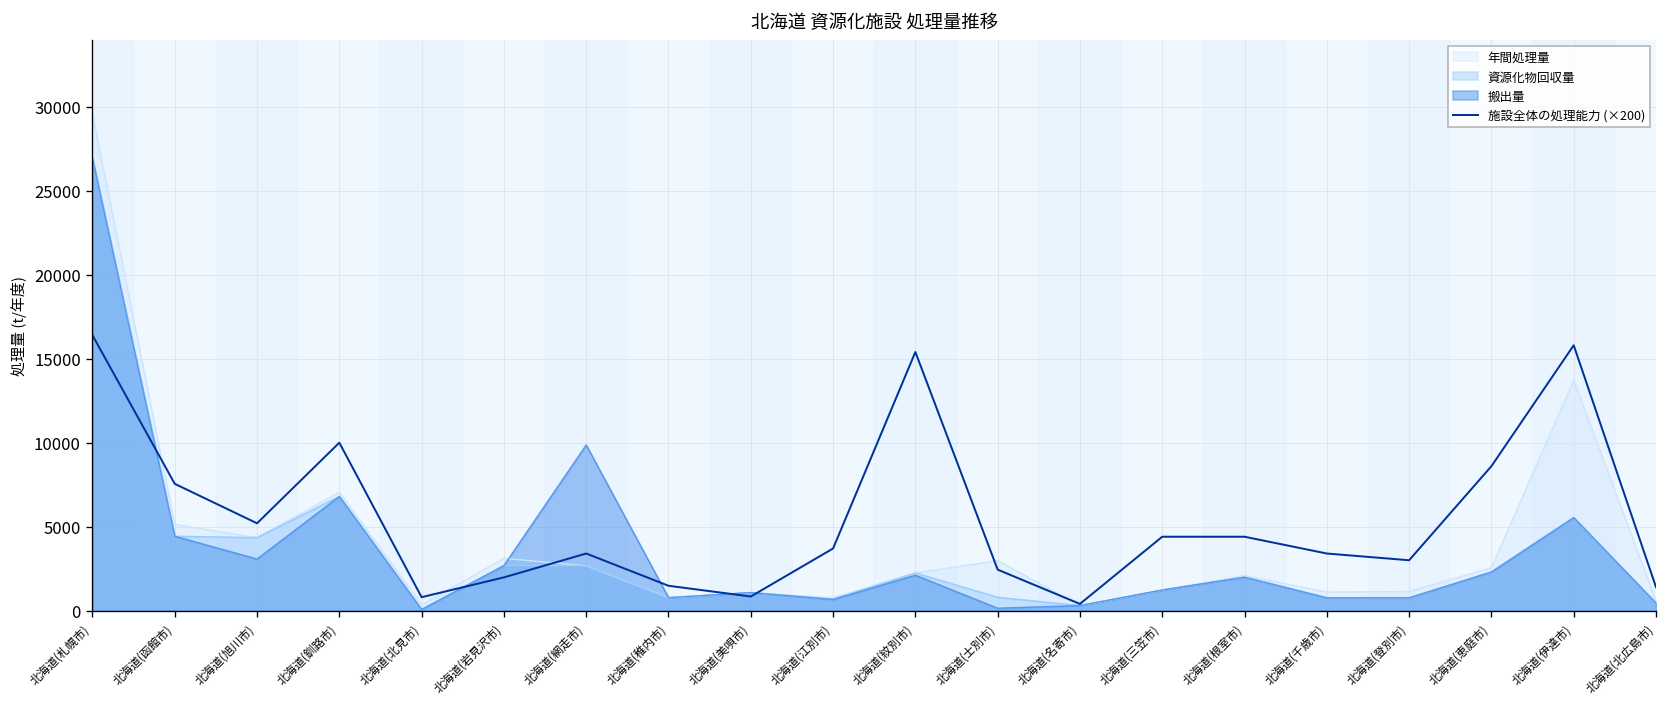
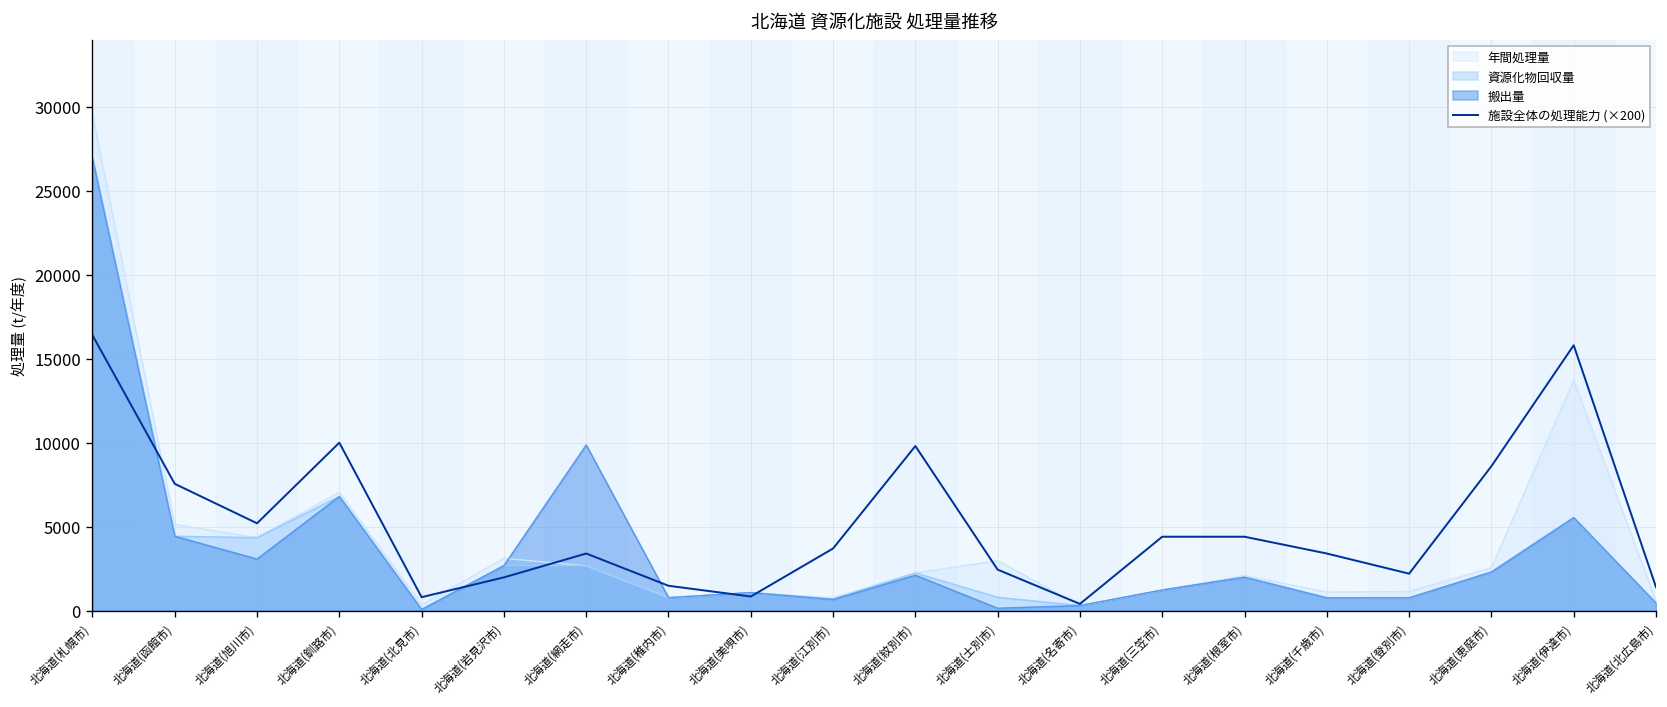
施設全体の処理能力 (×200), 北海道(紋別市): 15400 -> 9800
施設全体の処理能力 (×200), 北海道(登別市): 3000 -> 2200
